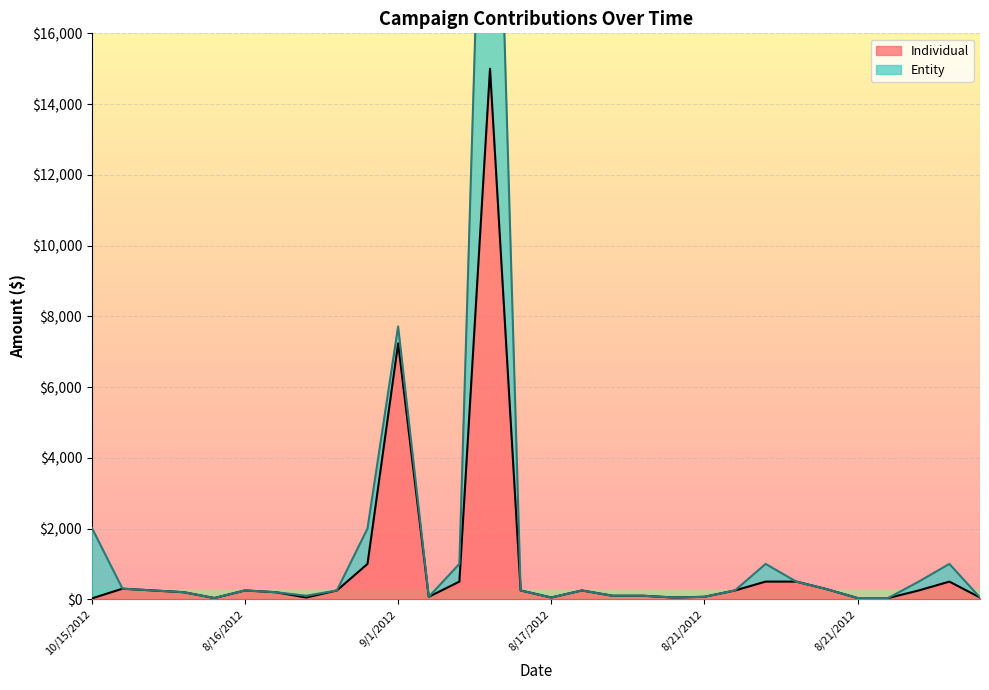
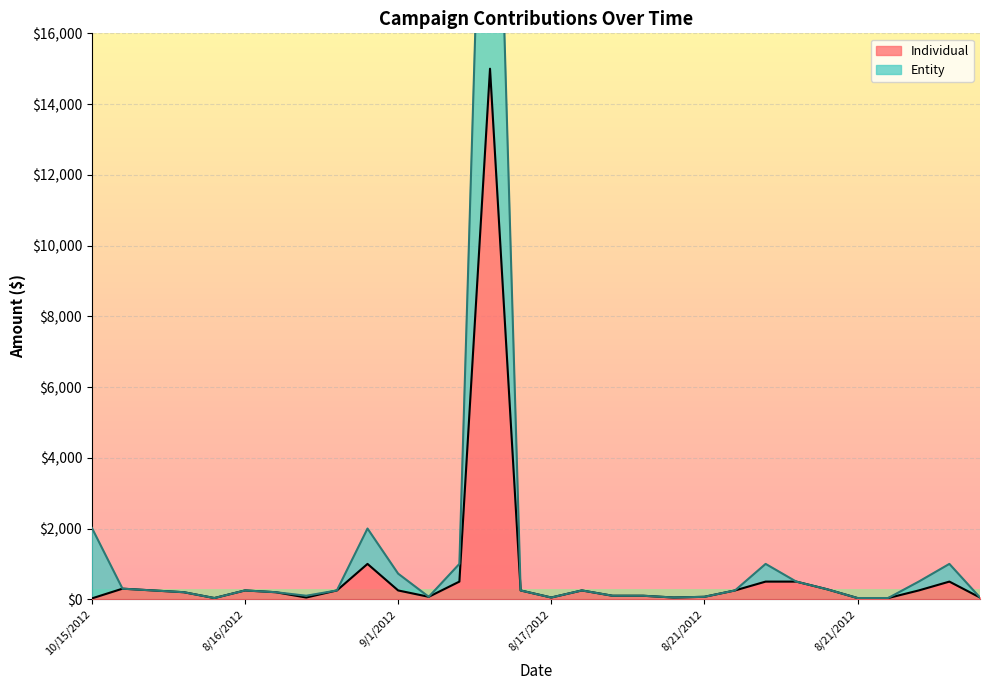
Individual, 9/1/2012: $7,200 -> $300
